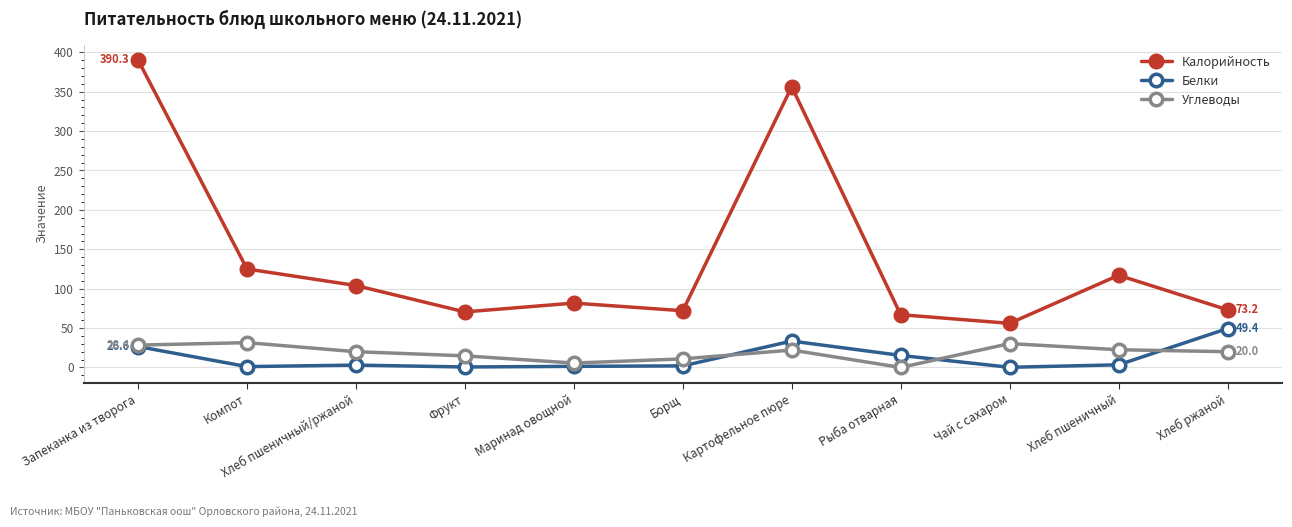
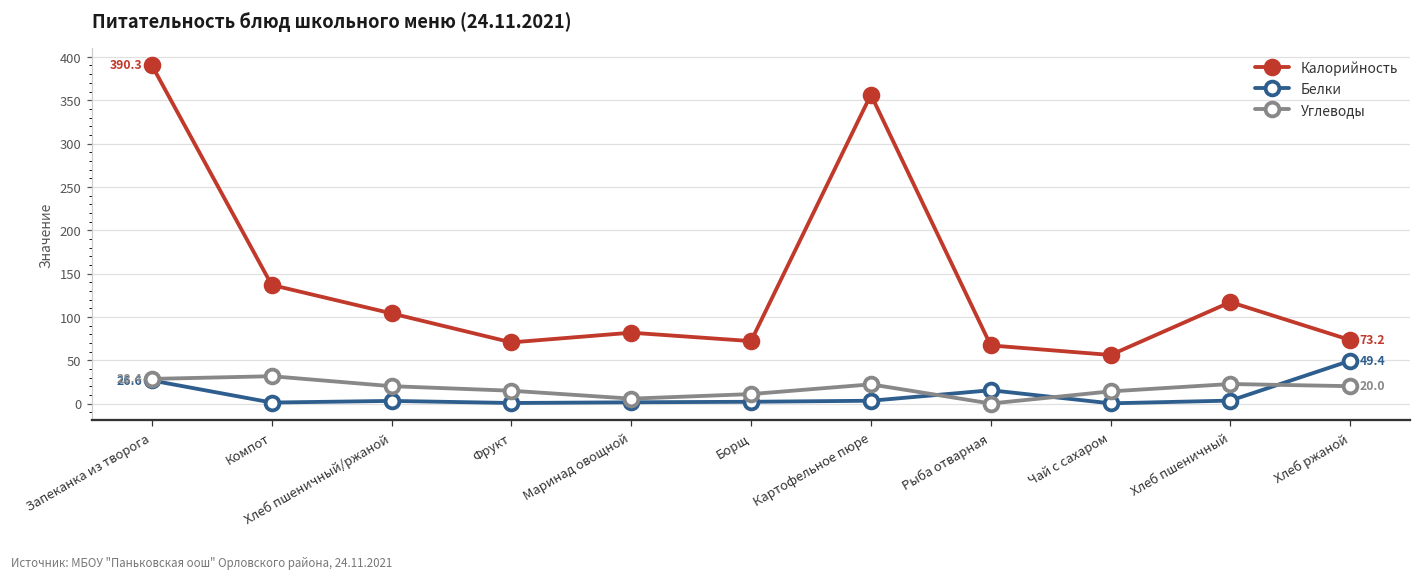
Калорийность, Компот: 130 -> 140
Белки, Картофельное пюре: 30 -> 0
Углеводы, Чай с сахаром: 30 -> 10
